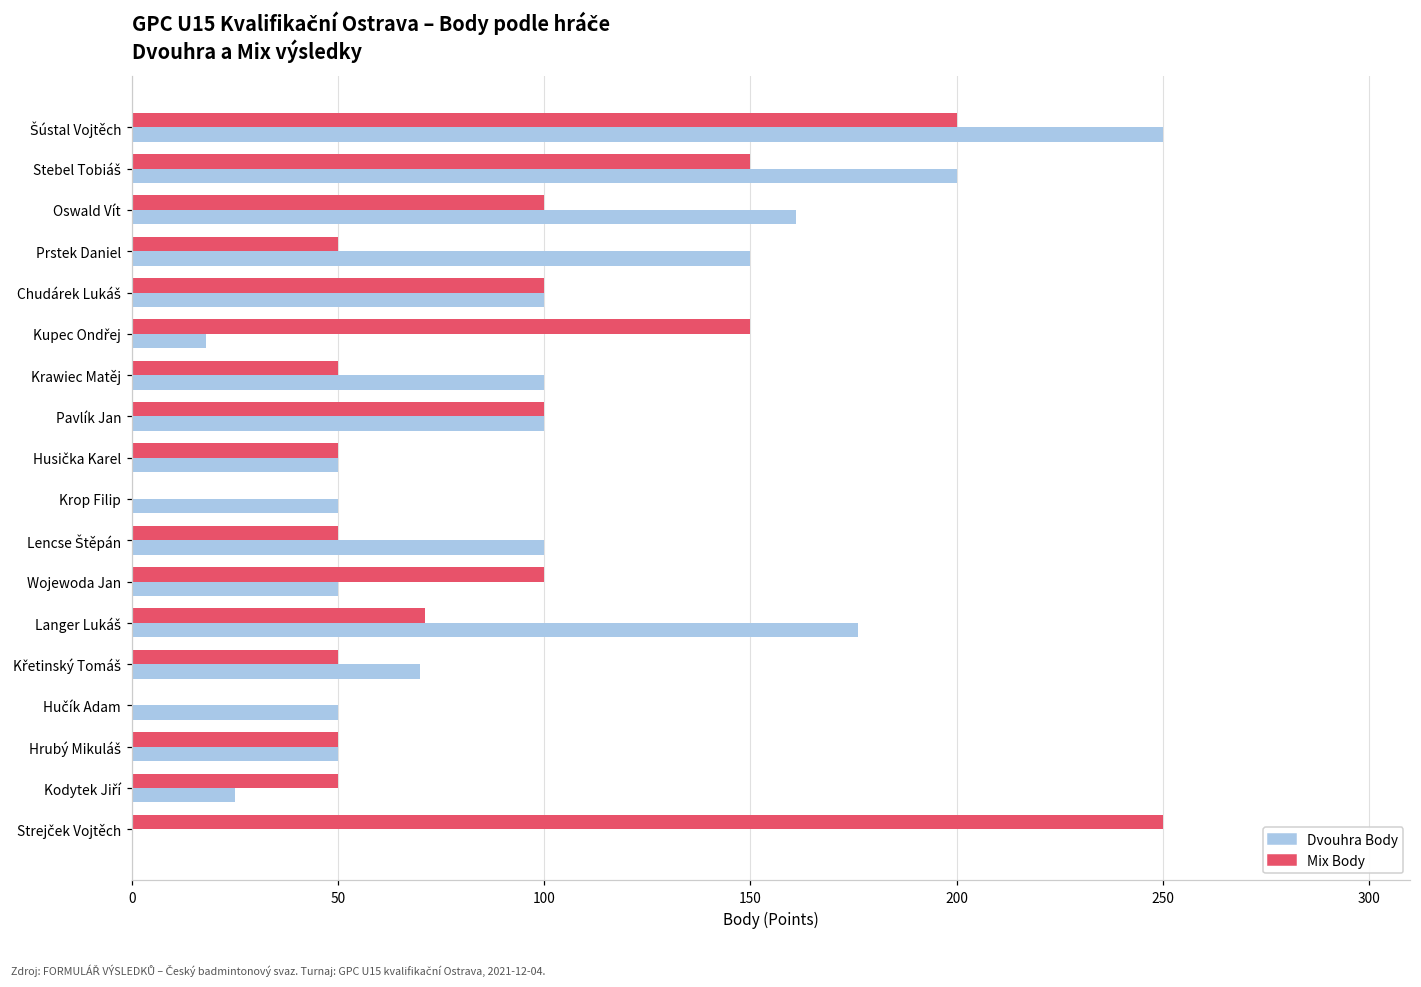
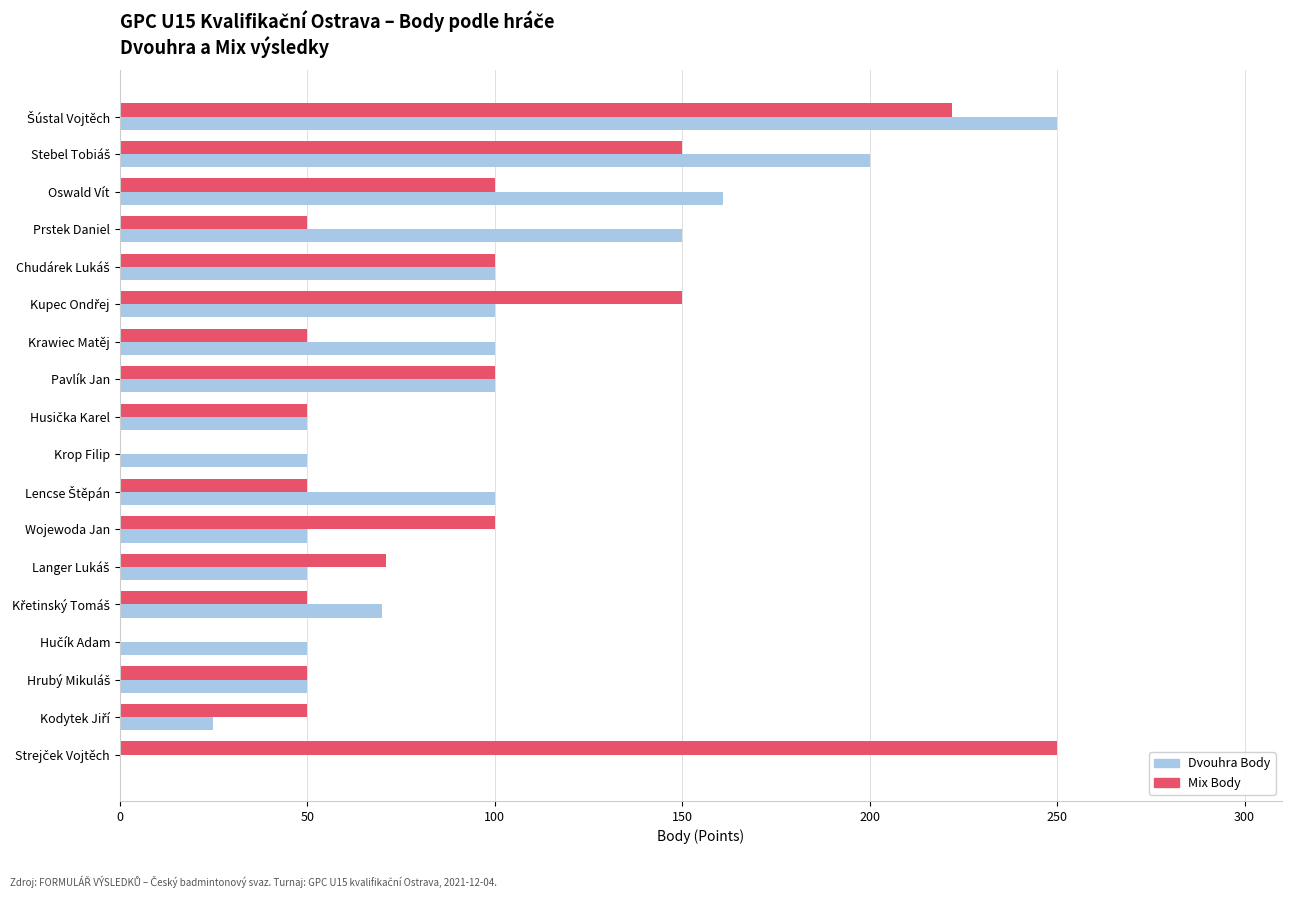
Mix Body, Šústal Vojtěch: 200 -> 222
Dvouhra Body, Kupec Ondřej: 18 -> 100
Dvouhra Body, Langer Lukáš: 176 -> 50
